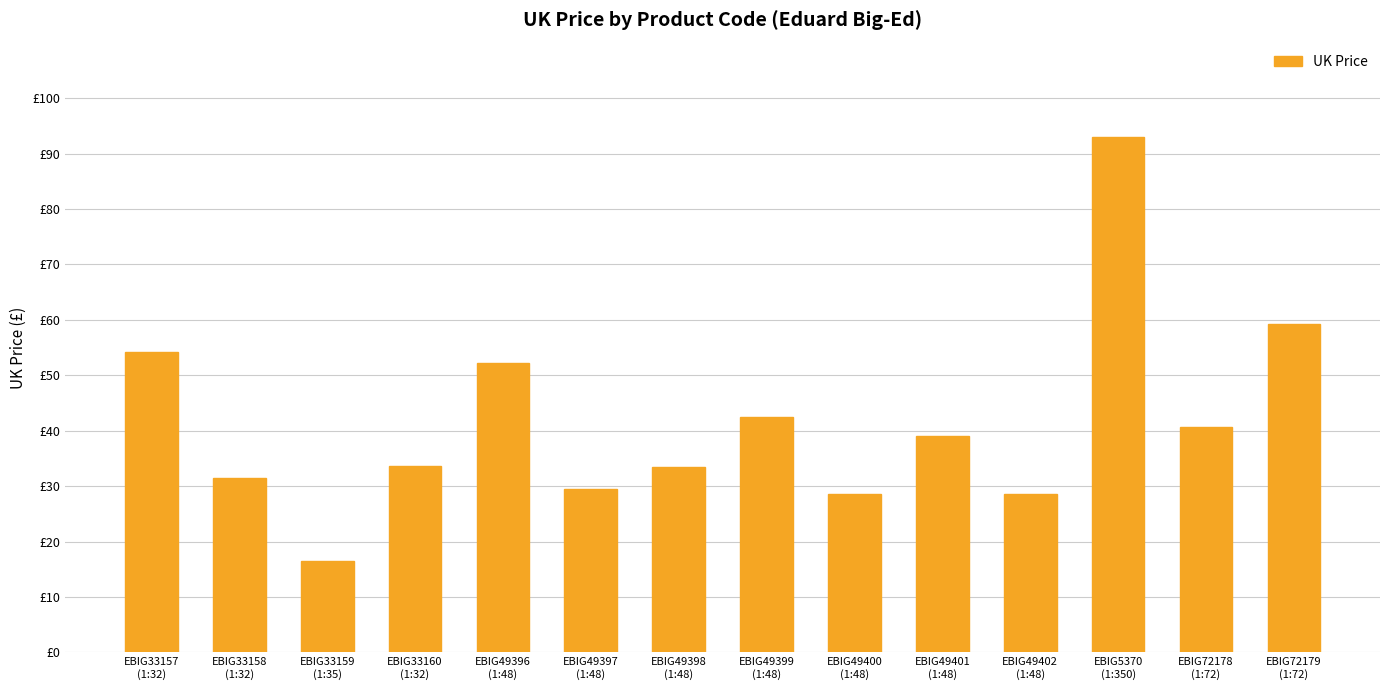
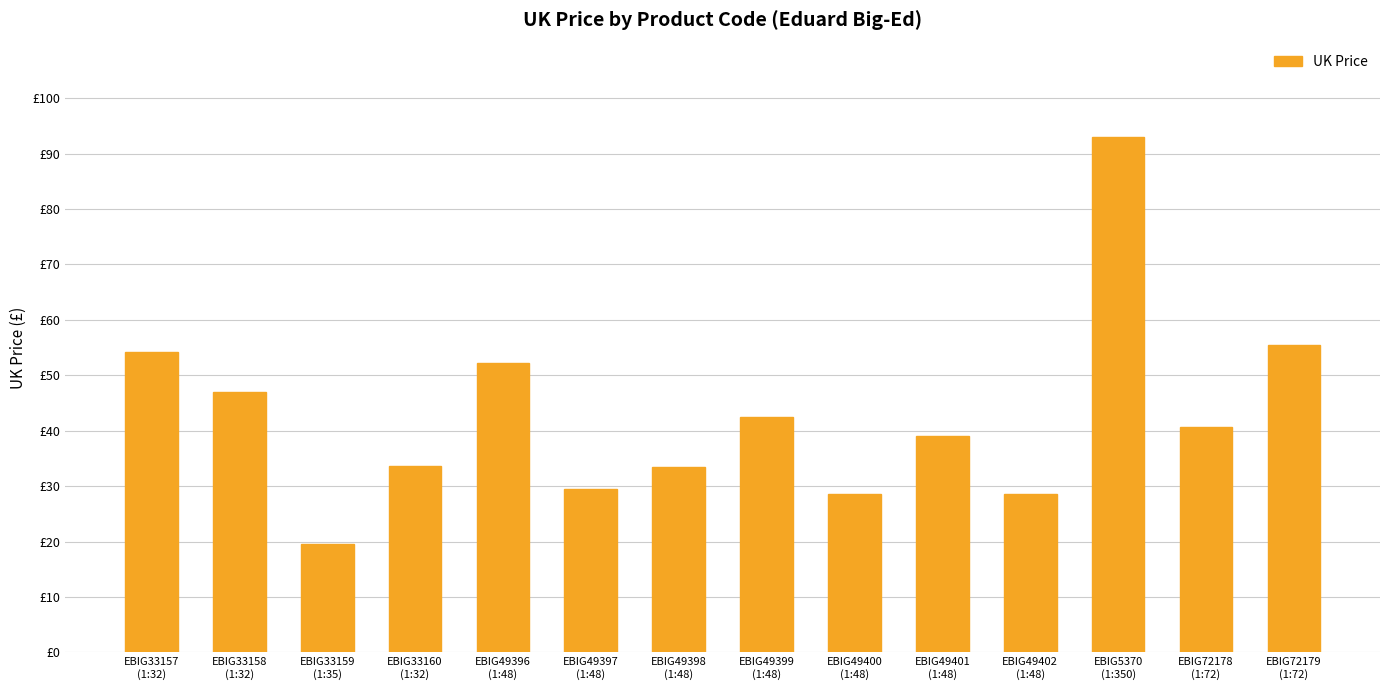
EBIG33158 (1:32): £32 -> £47
EBIG33159 (1:35): £17 -> £20
EBIG72179 (1:72): £59 -> £56
